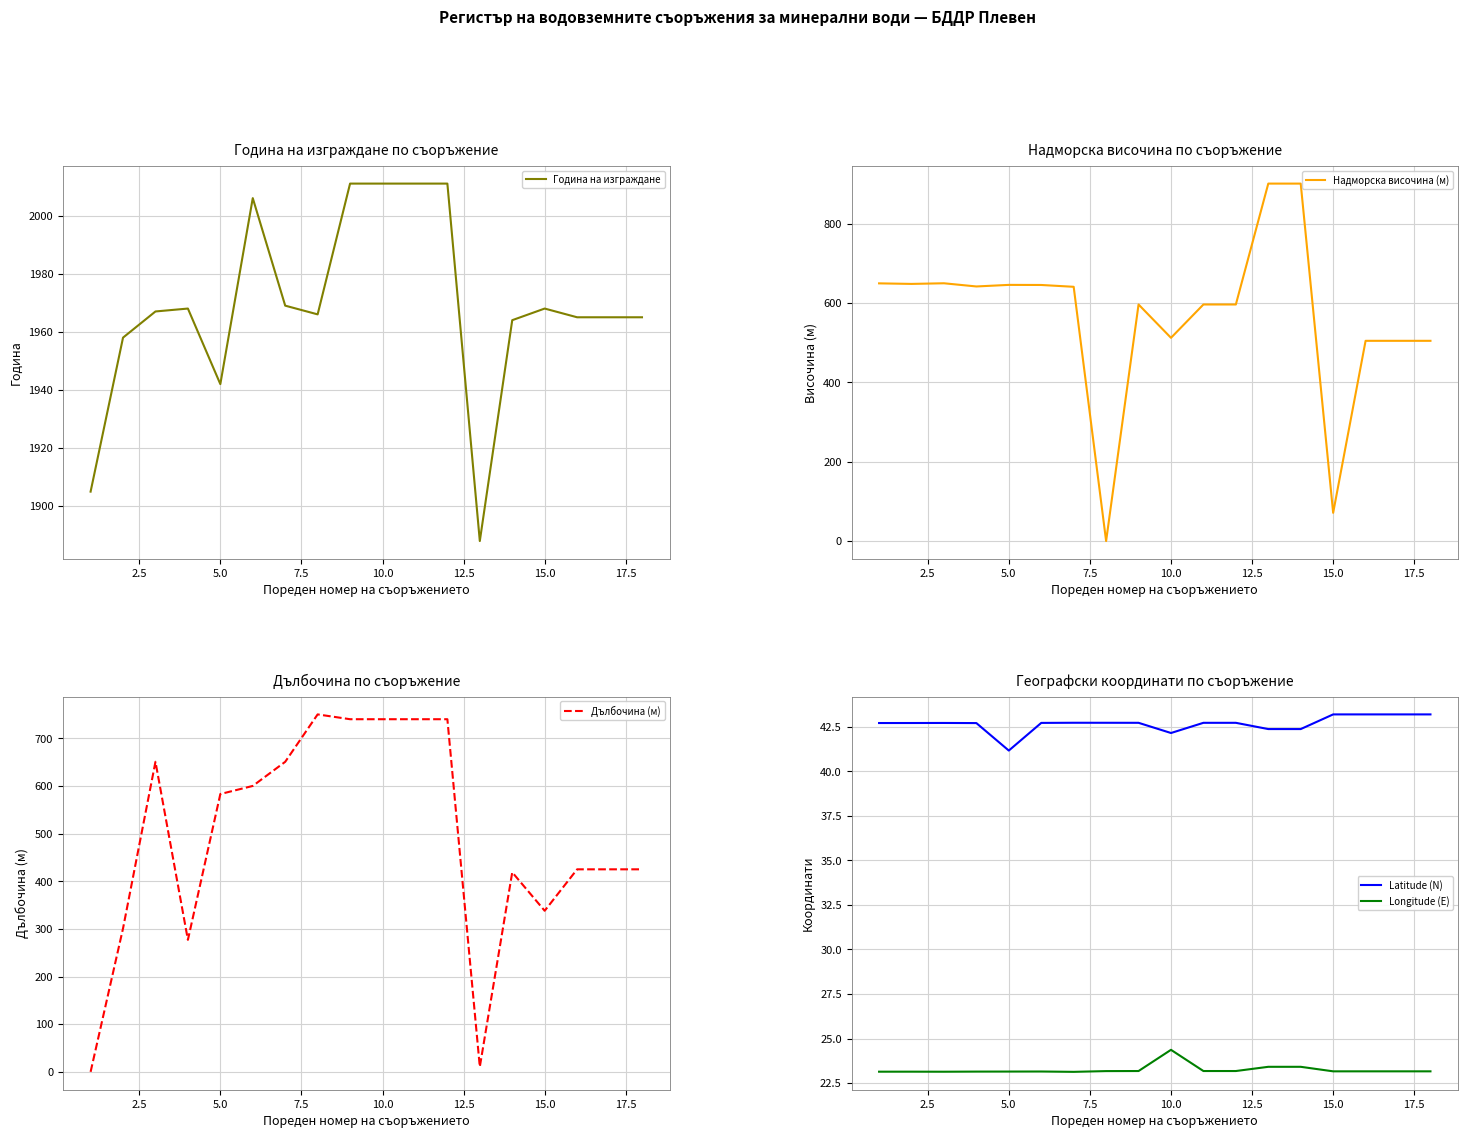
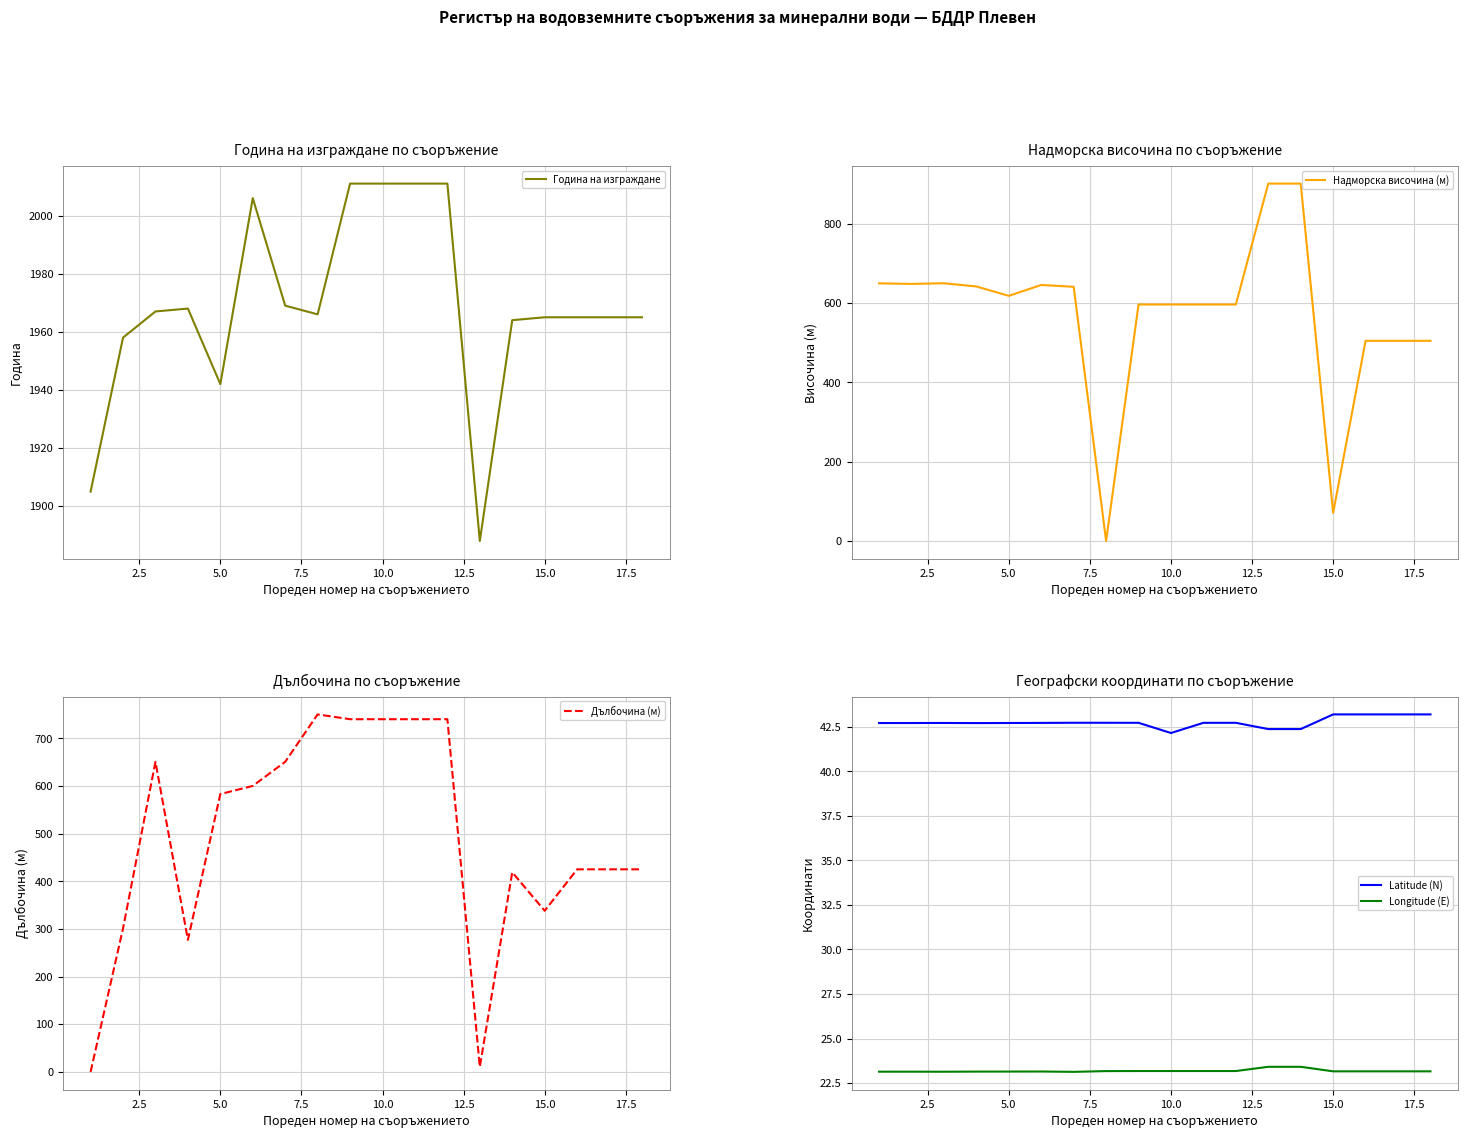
Година на изграждане по съоръжение, 15.0: 1968 -> 1965
Надморска височина по съоръжение, 5.0: 650 -> 620
Надморска височина по съоръжение, 10.0: 510 -> 600
Географски координати по съоръжение, Latitude (N), 5.0: 41.2 -> 42.7
Географски координати по съоръжение, Longitude (E), 10.0: 24.4 -> 23.2
